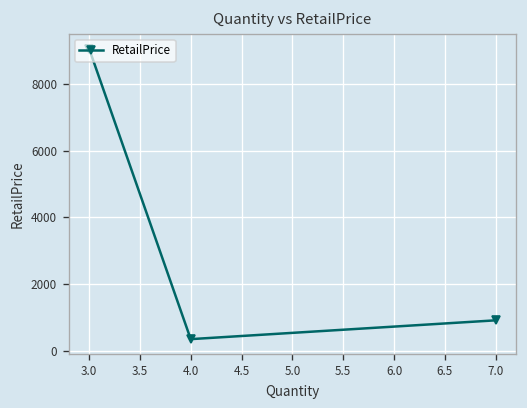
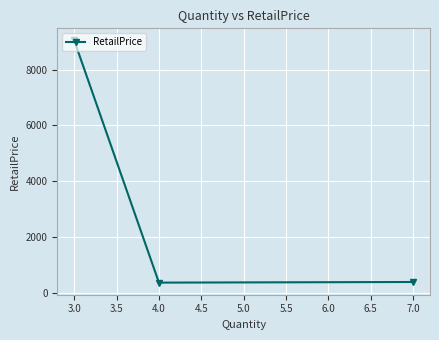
7.0: 900 -> 400
